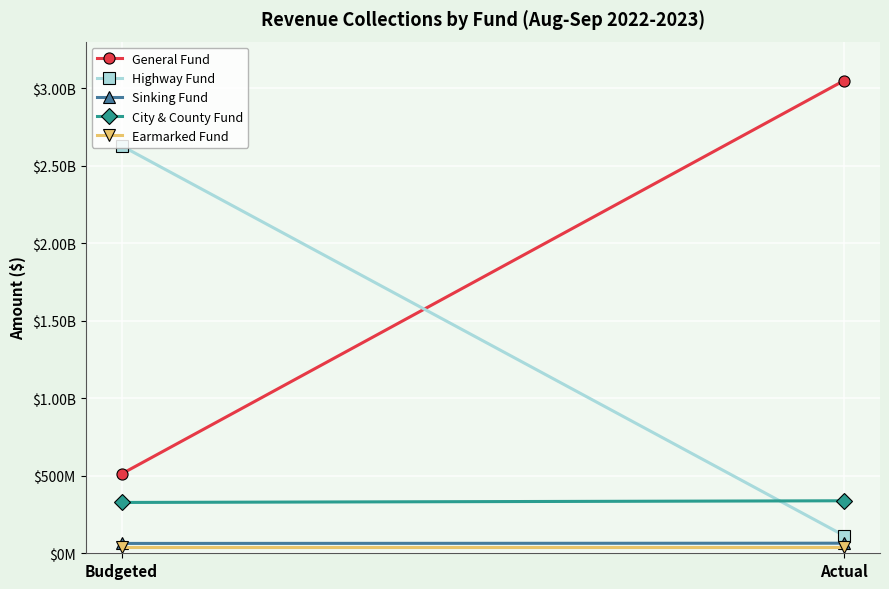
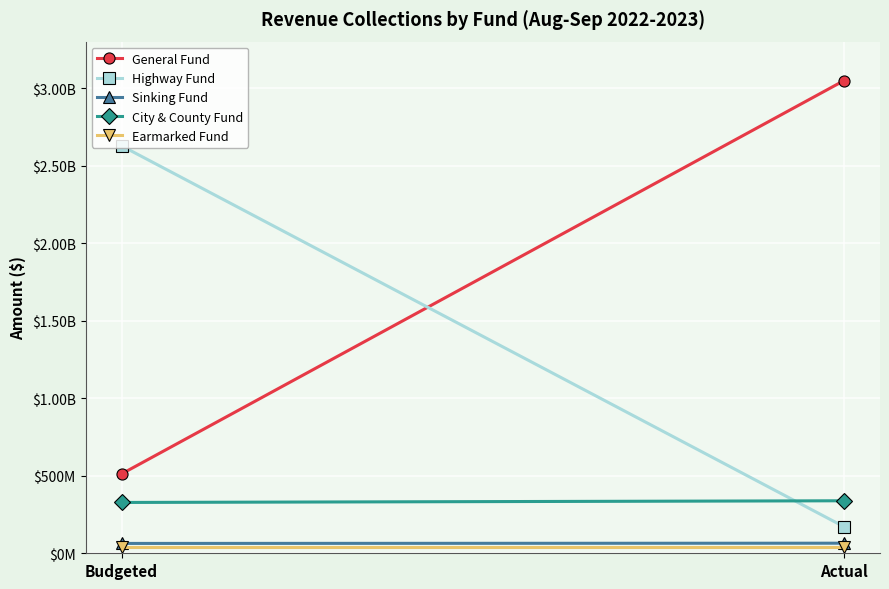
Highway Fund, Actual: $110000000 -> $170000000
